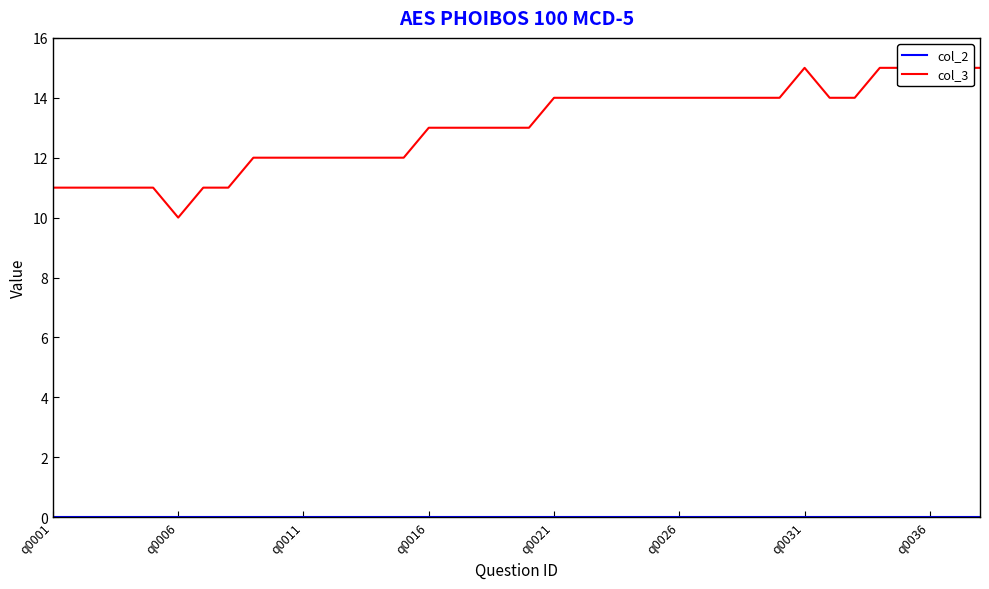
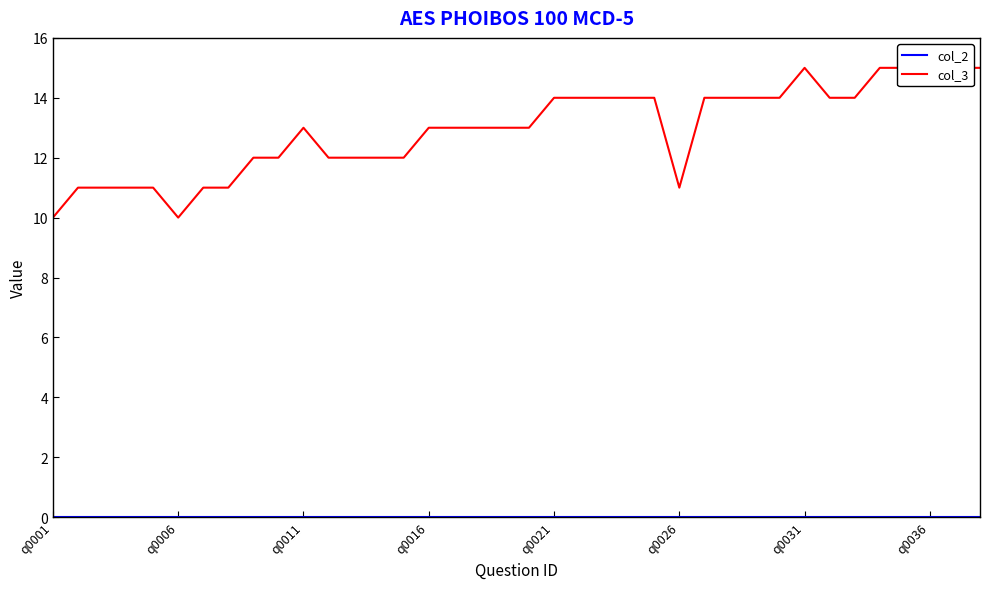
col_3, q0001: 11 -> 10
col_3, q0011: 12 -> 13
col_3, q0026: 14 -> 11
